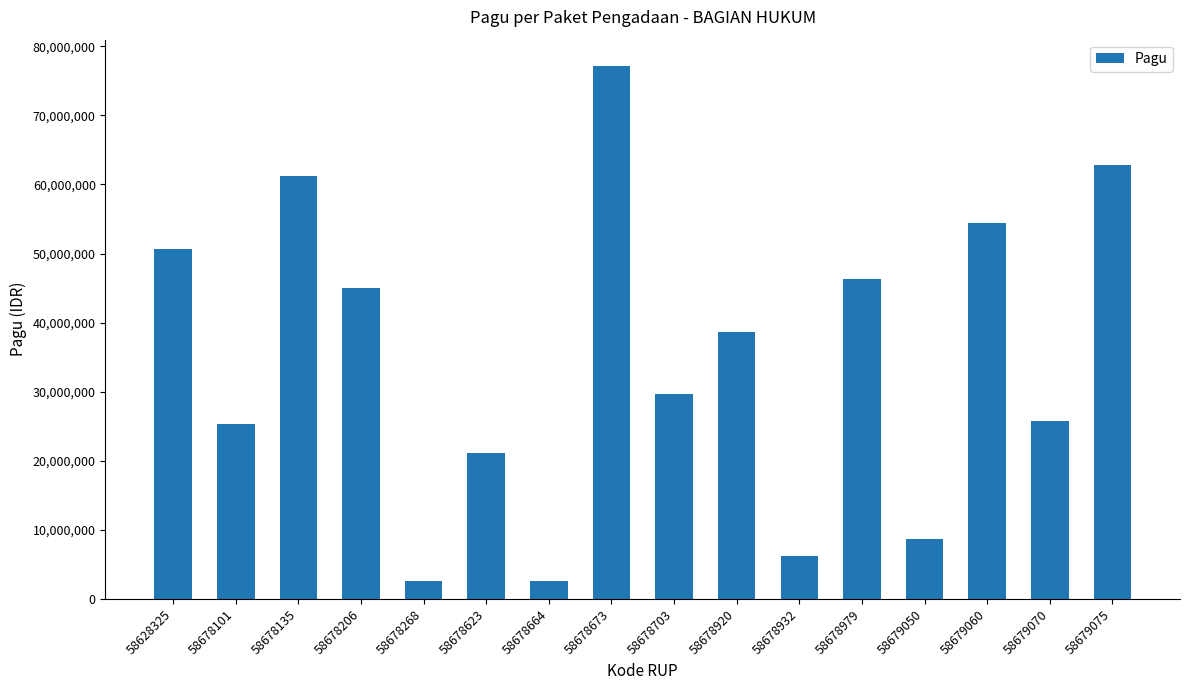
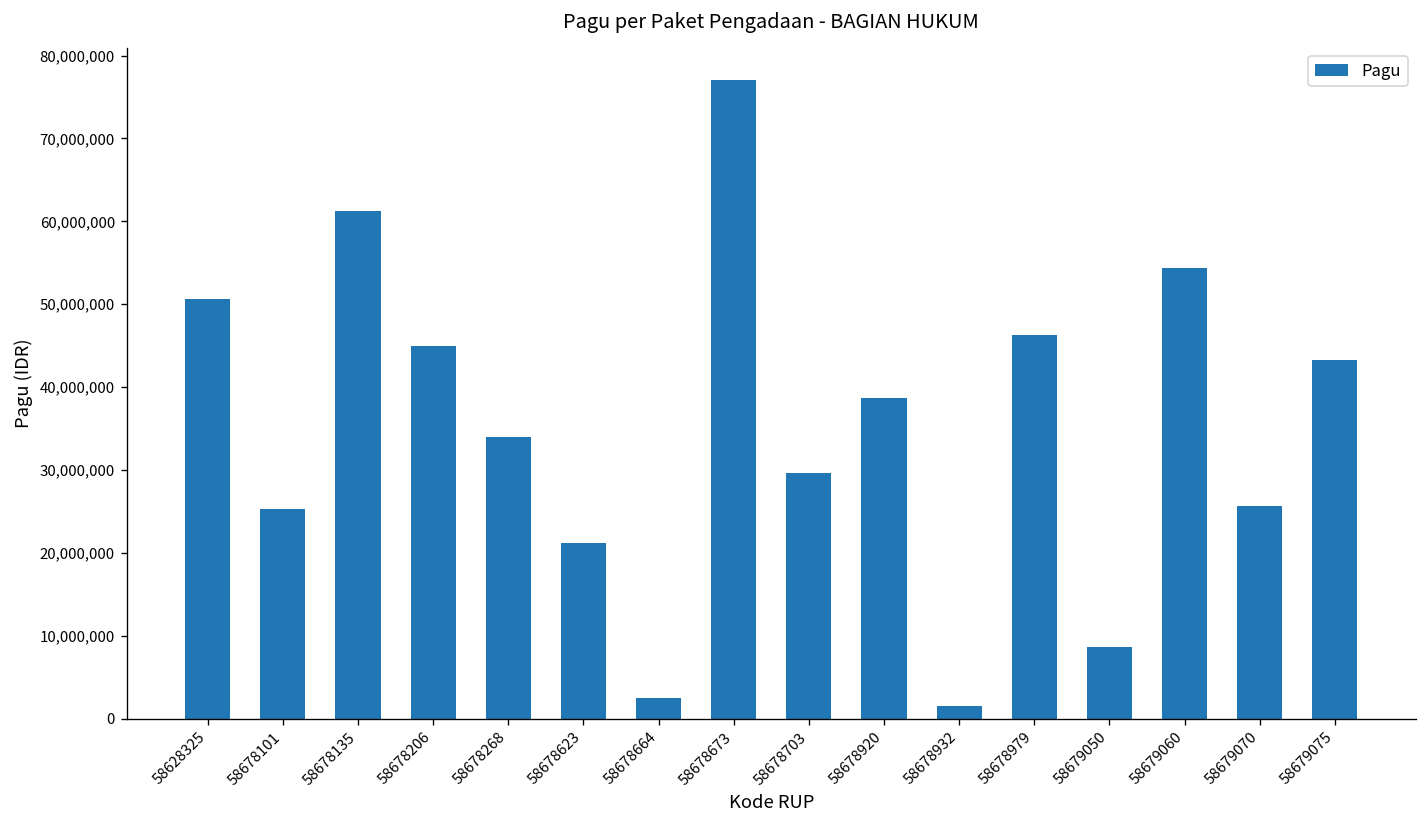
58678268: 3,000,000 -> 34,000,000
58678932: 6,000,000 -> 2,000,000
58679075: 63,000,000 -> 43,000,000
